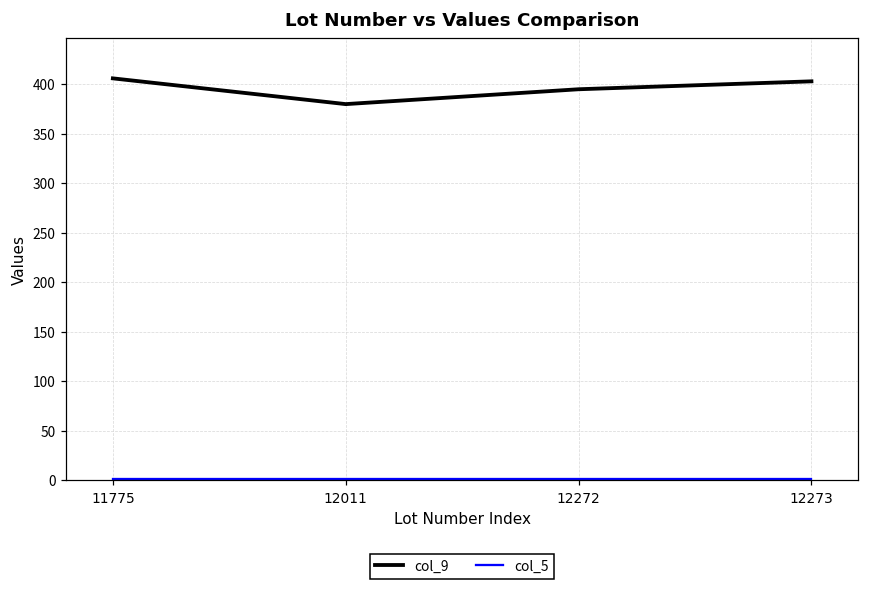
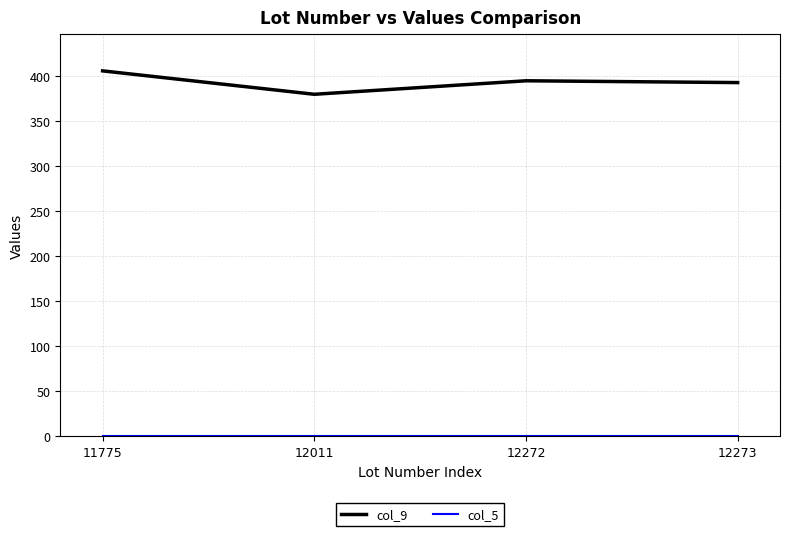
col_9, 12273: 400 -> 390
